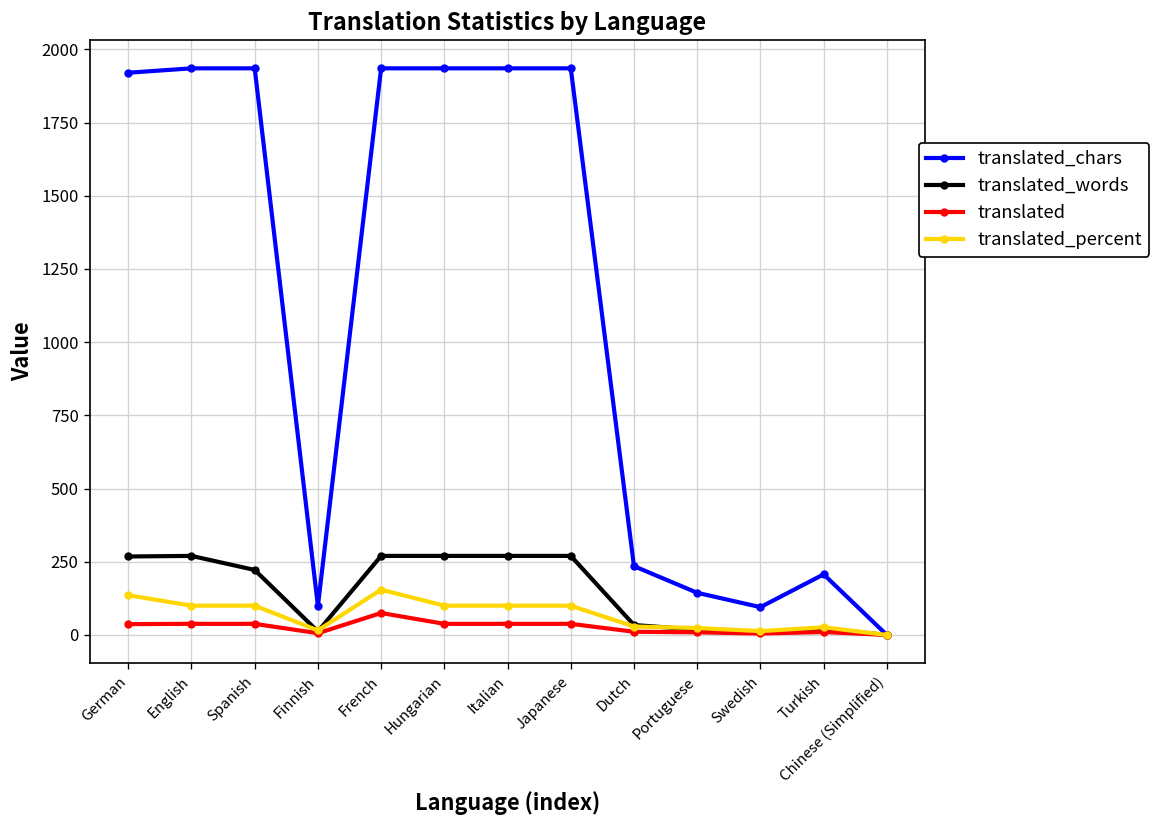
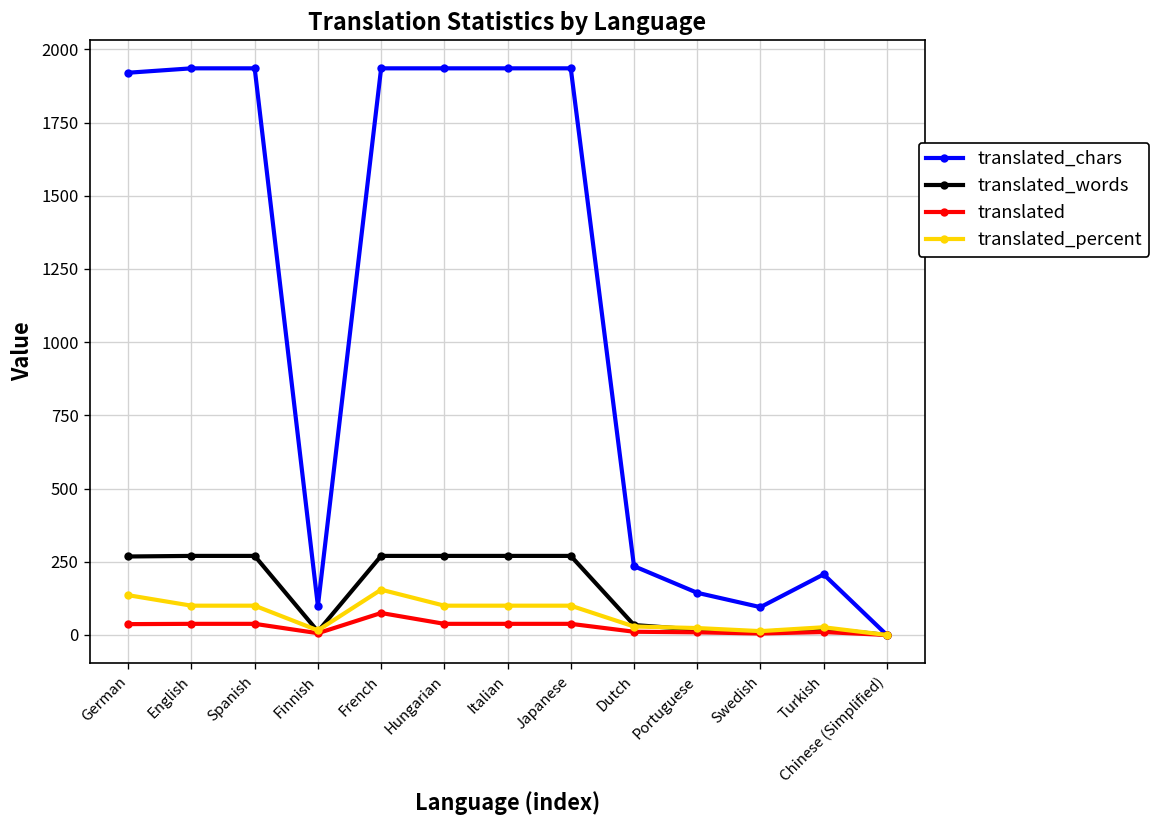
translated_words, Spanish: 220 -> 270
